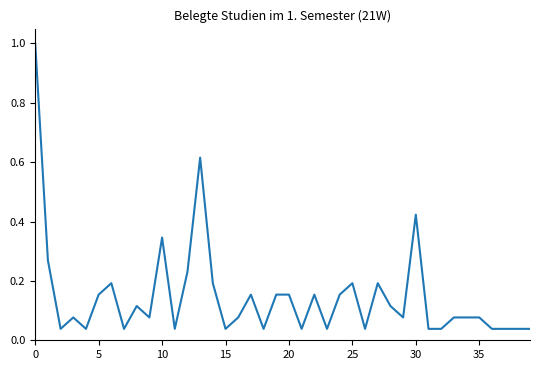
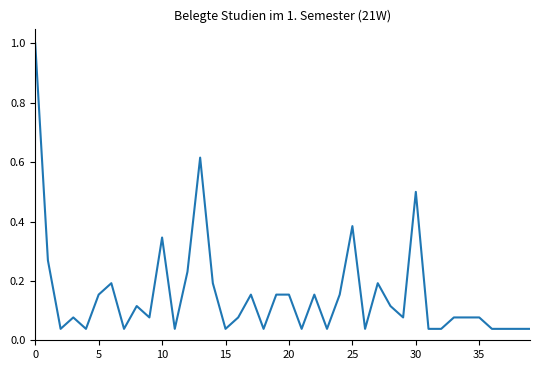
25: 0.19 -> 0.38
30: 0.42 -> 0.50
